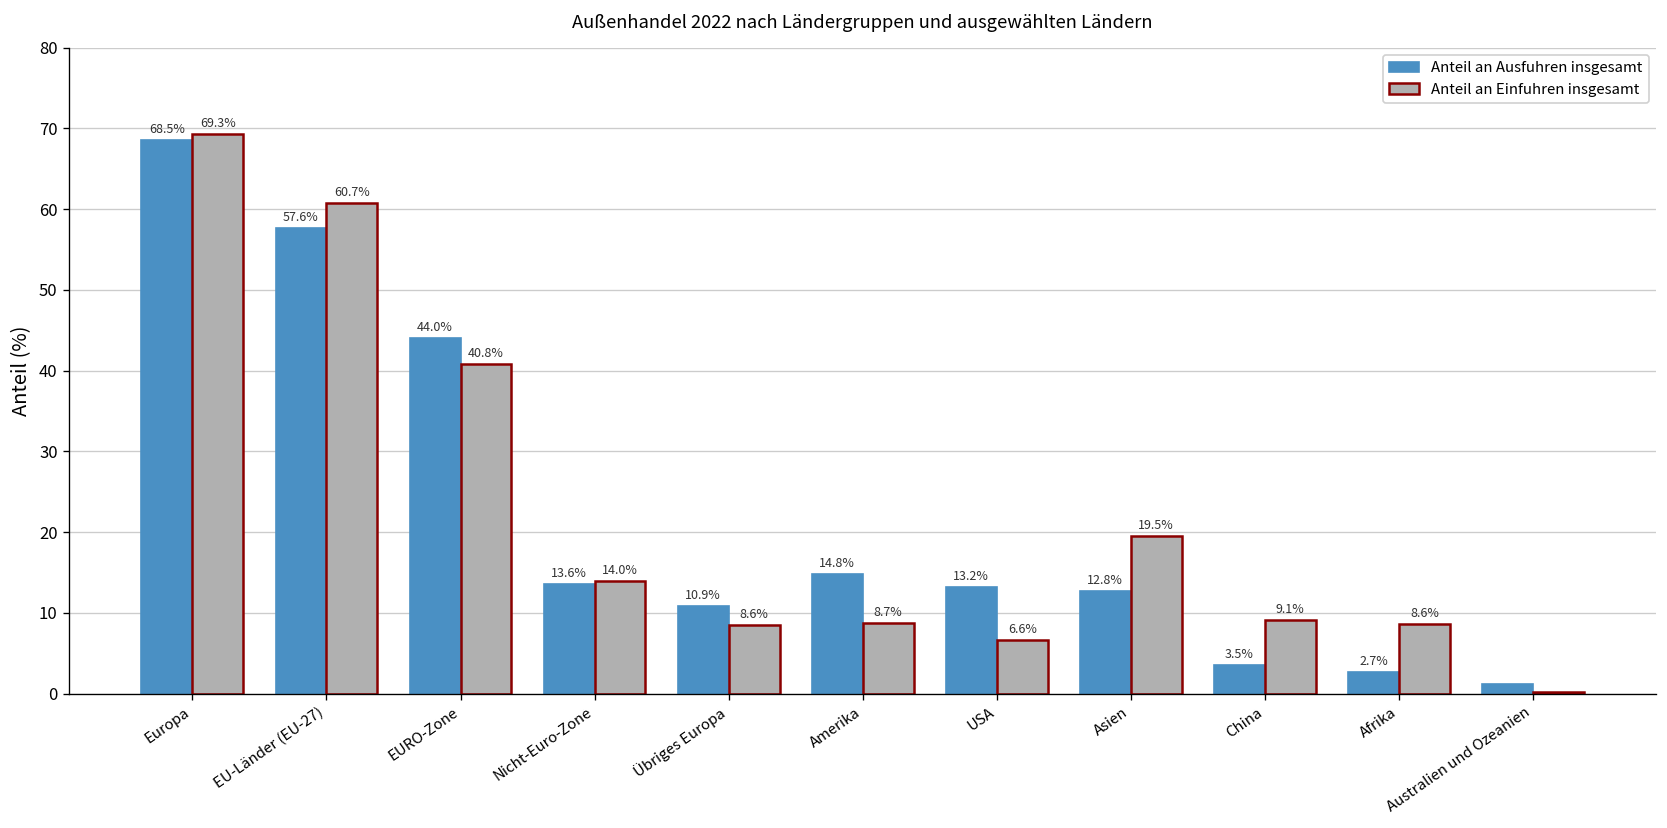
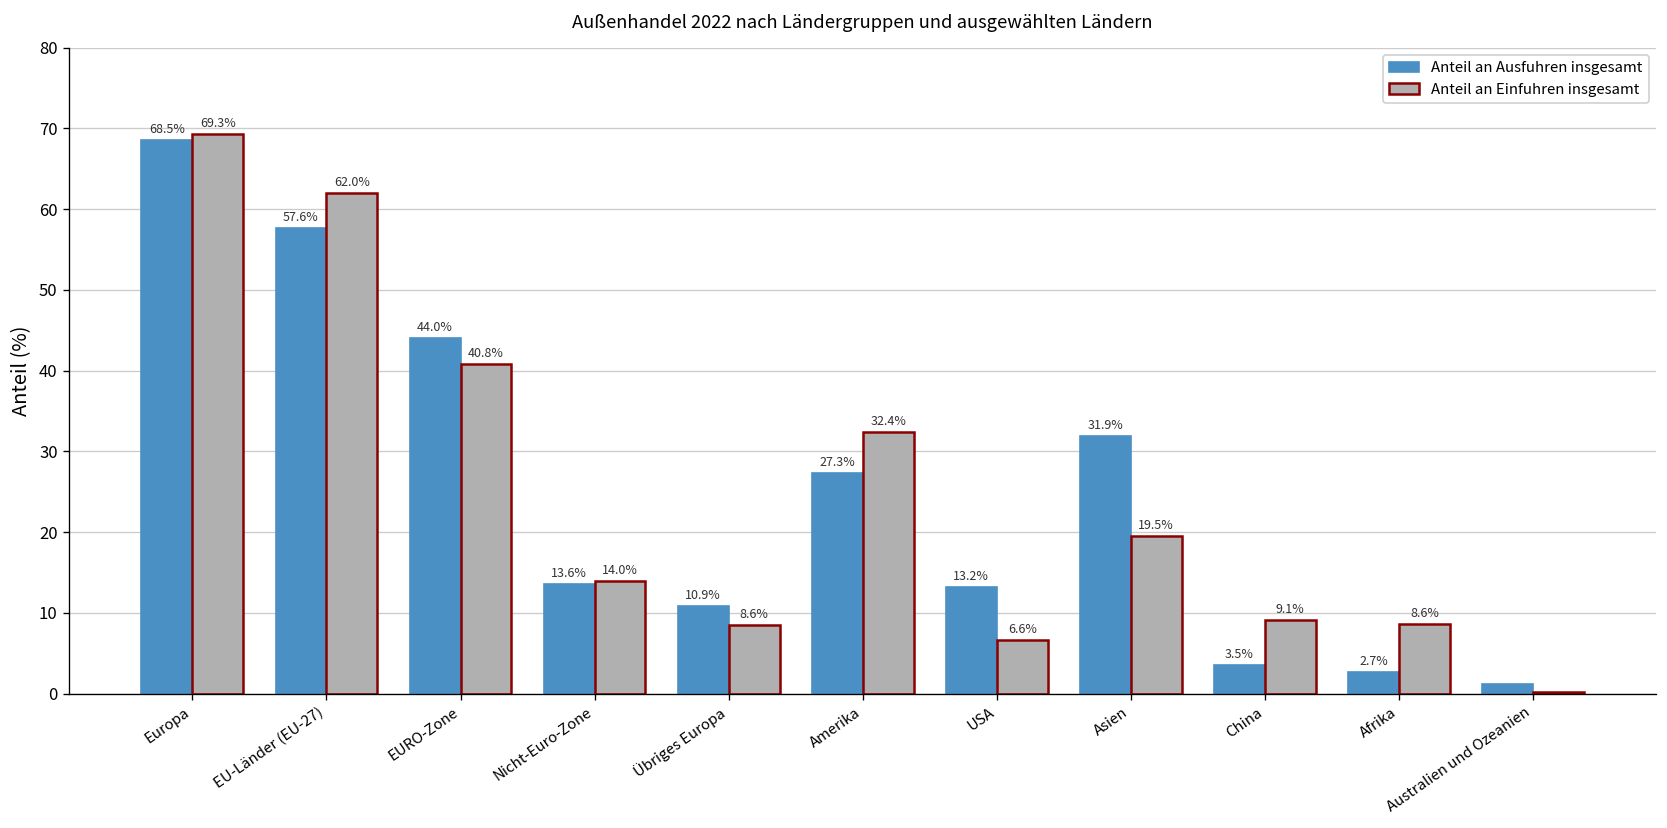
Anteil an Einfuhren insgesamt, EU-Länder (EU-27): 60.7% -> 62.0%
Anteil an Ausfuhren insgesamt, Amerika: 14.8% -> 27.3%
Anteil an Einfuhren insgesamt, Amerika: 8.7% -> 32.4%
Anteil an Ausfuhren insgesamt, Asien: 12.8% -> 31.9%
